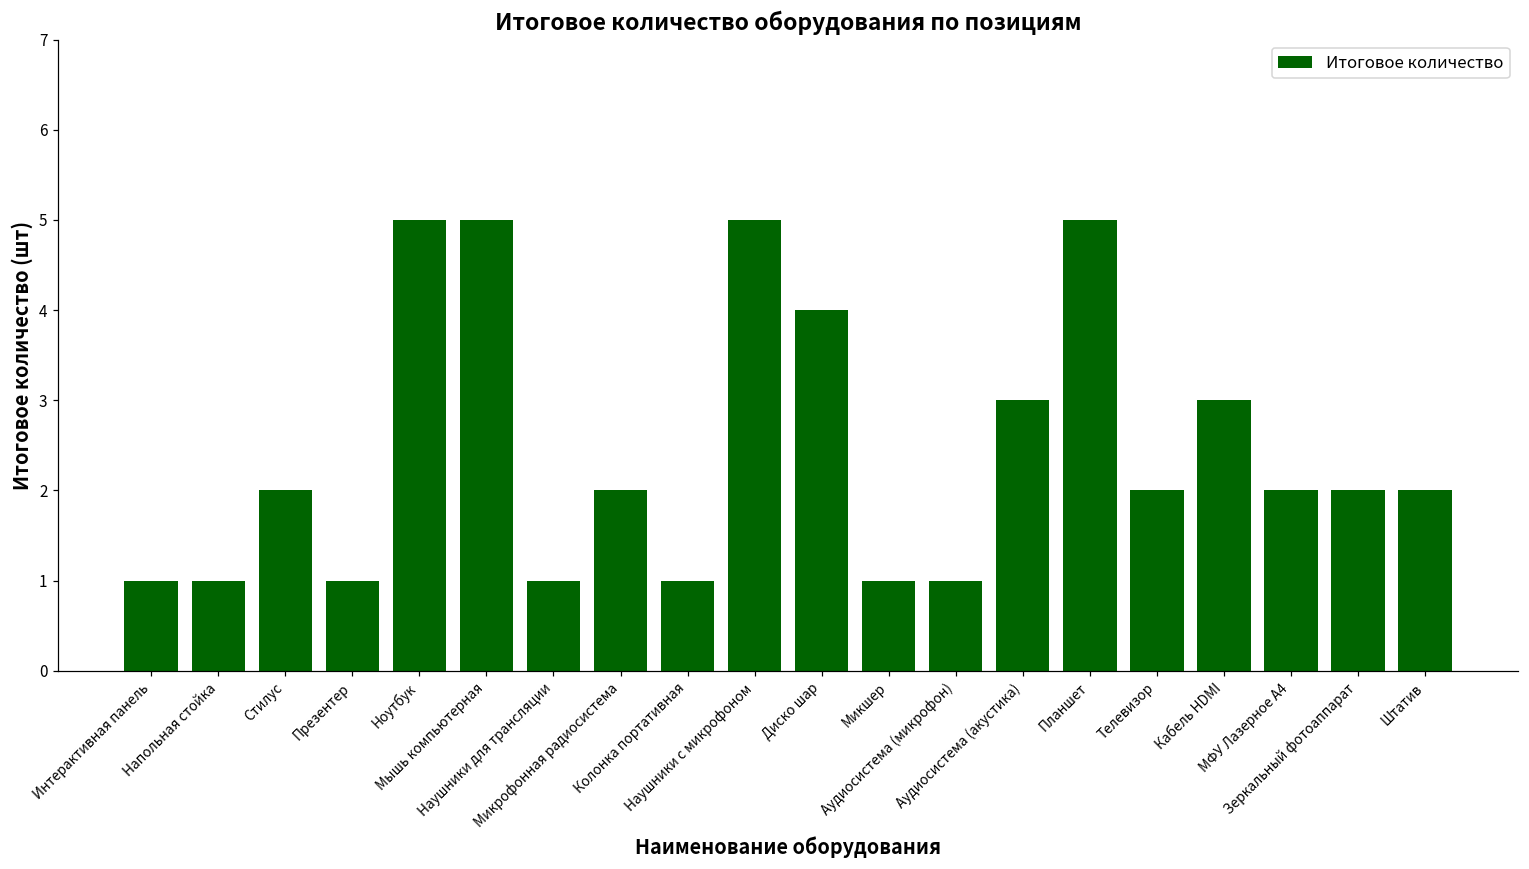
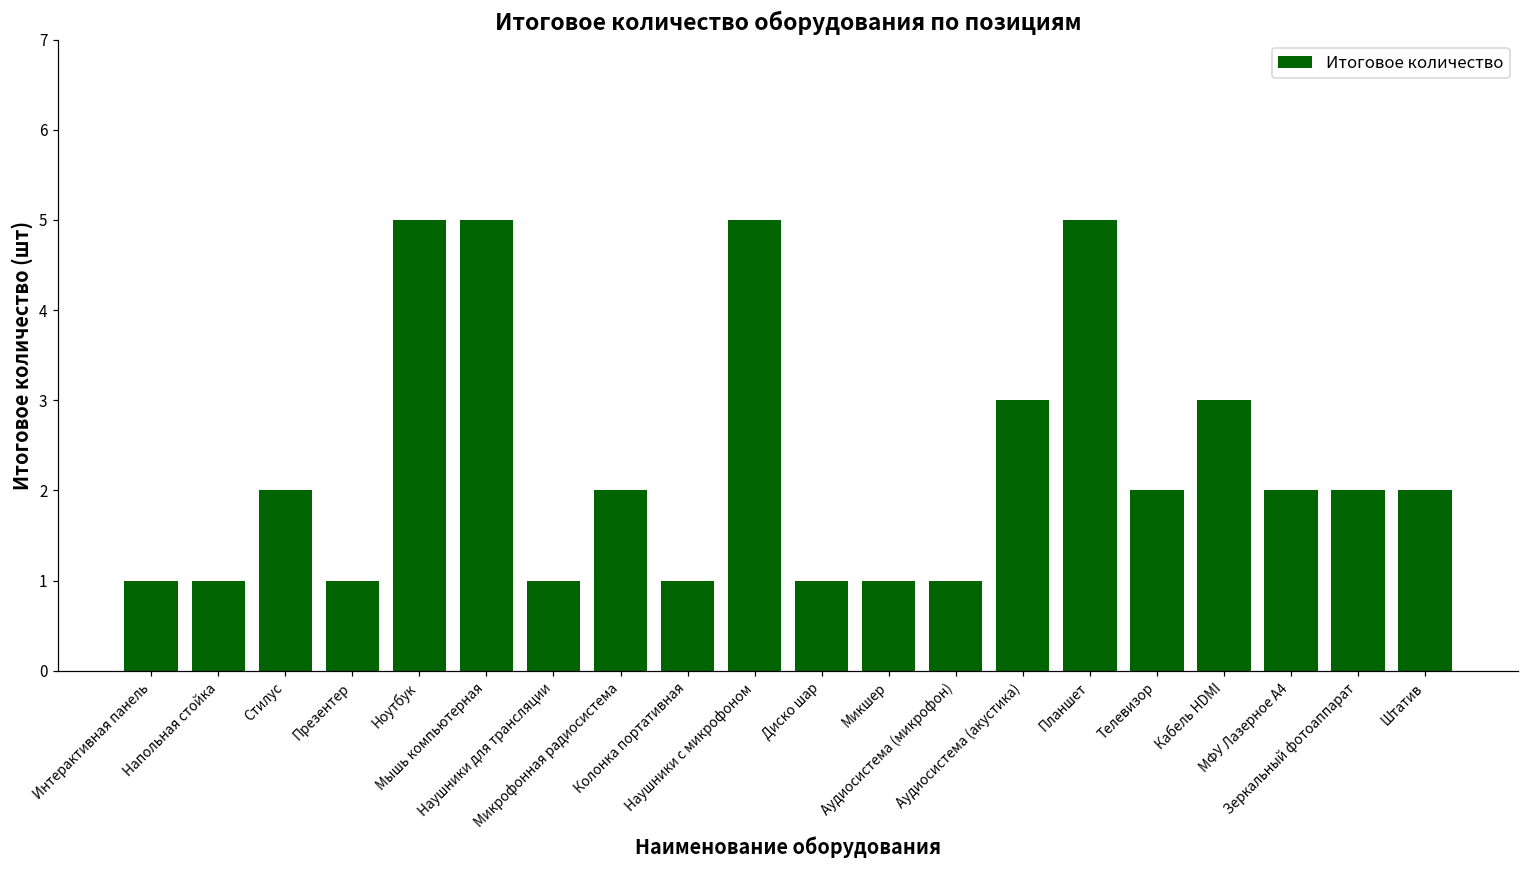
Диско шар: 4 -> 1
